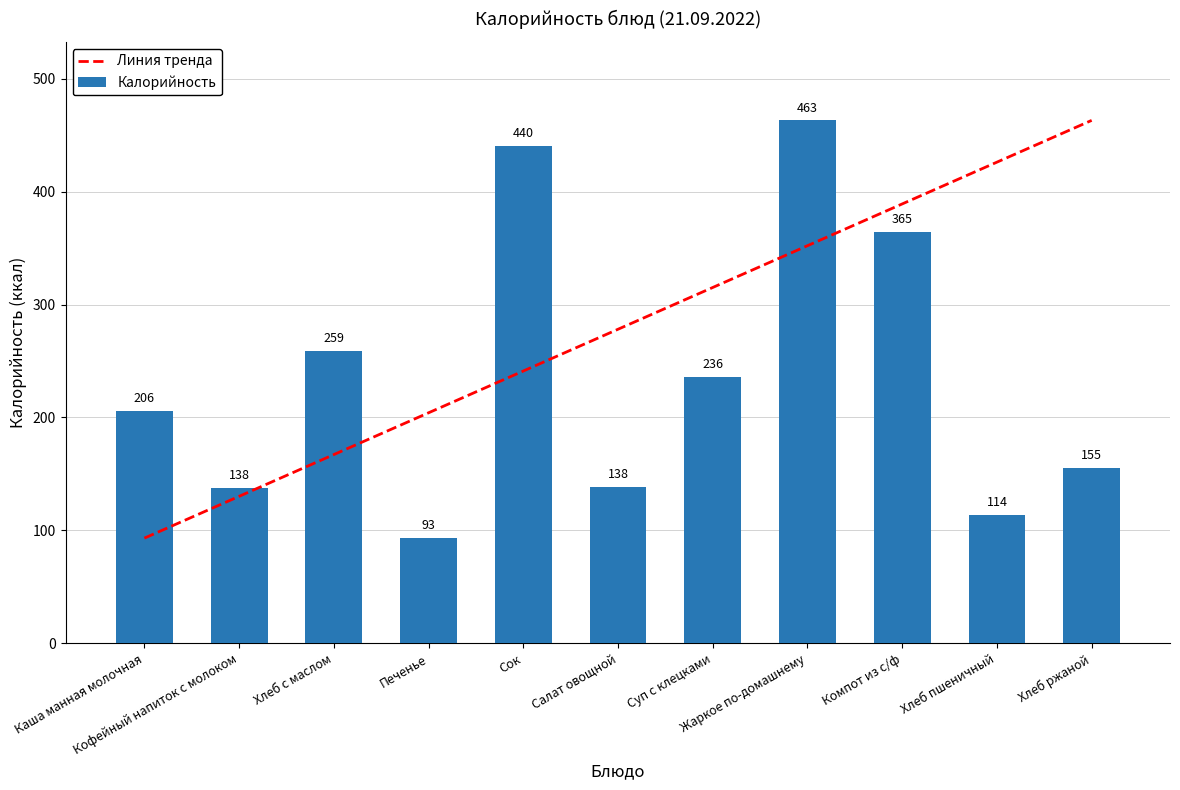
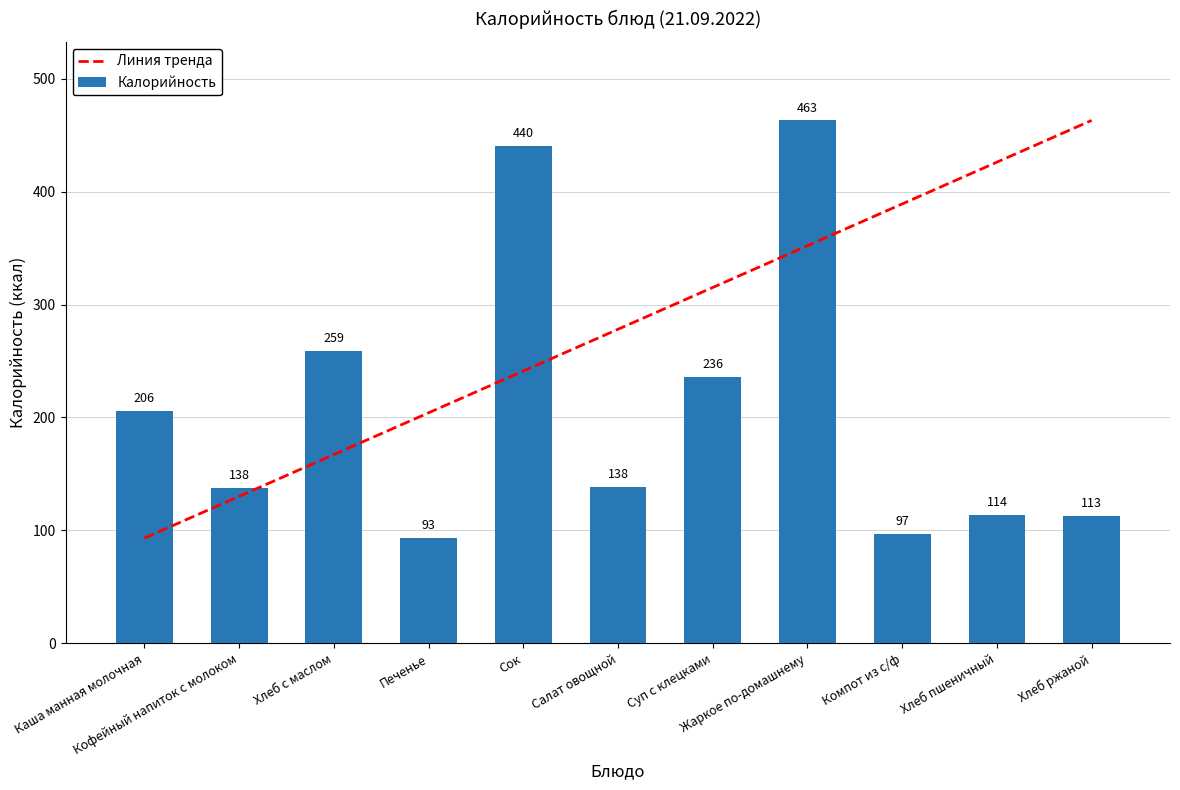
Калорийность, Компот из с/ф: 365 -> 97
Калорийность, Хлеб ржаной: 155 -> 113
